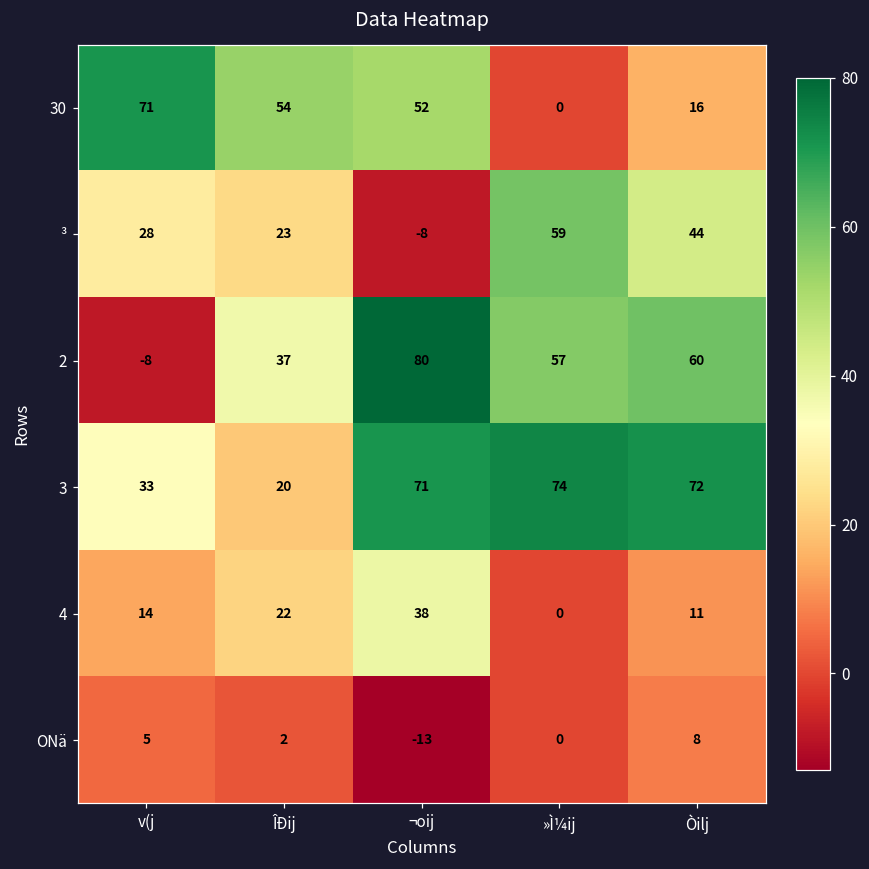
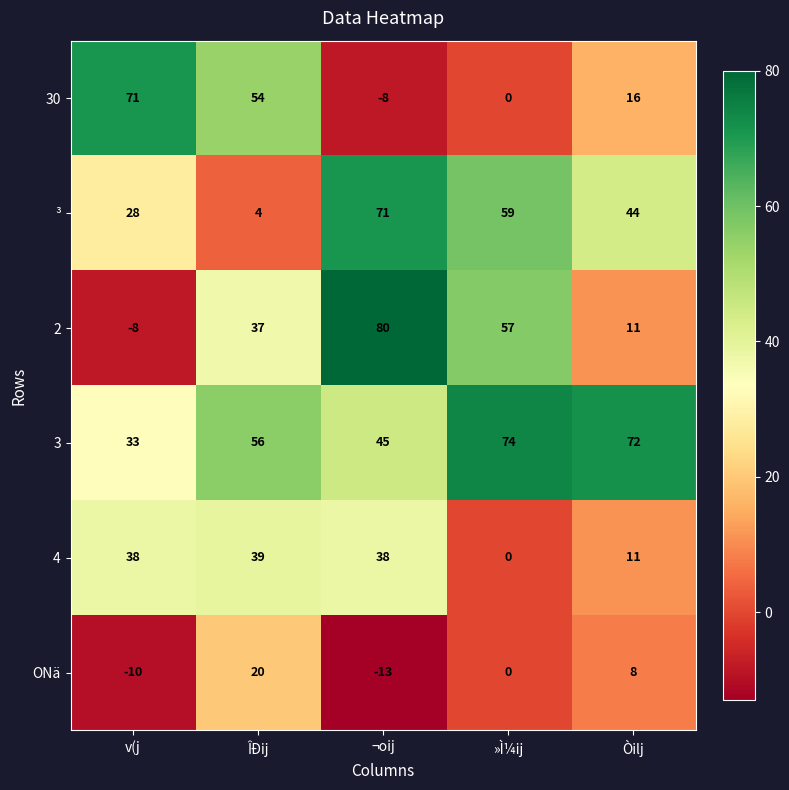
30, ¬oij: 52 -> -8
³, ÎÐij: 23 -> 4
³, ¬oij: -8 -> 71
2, Òilj: 60 -> 11
3, ÎÐij: 20 -> 56
3, ¬oij: 71 -> 45
4, v(j: 14 -> 38
4, ÎÐij: 22 -> 39
ONä, v(j: 5 -> -10
ONä, ÎÐij: 2 -> 20
